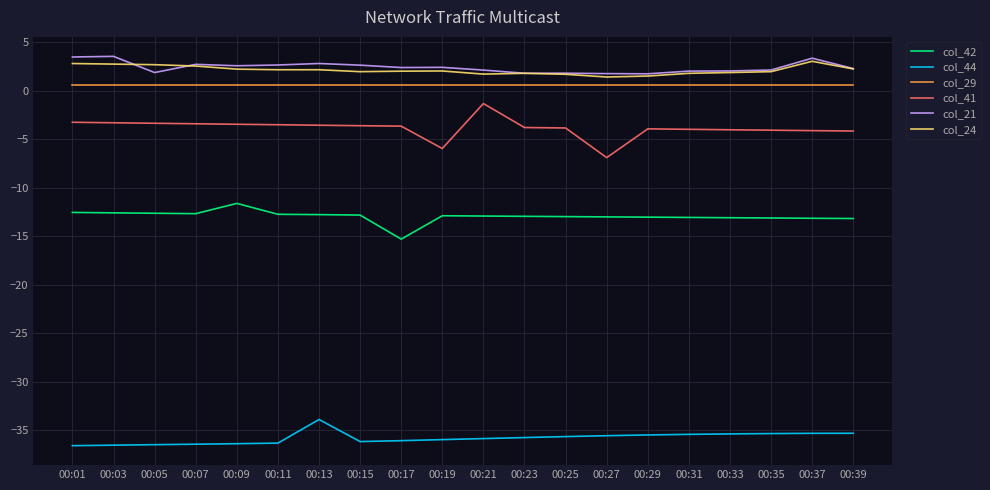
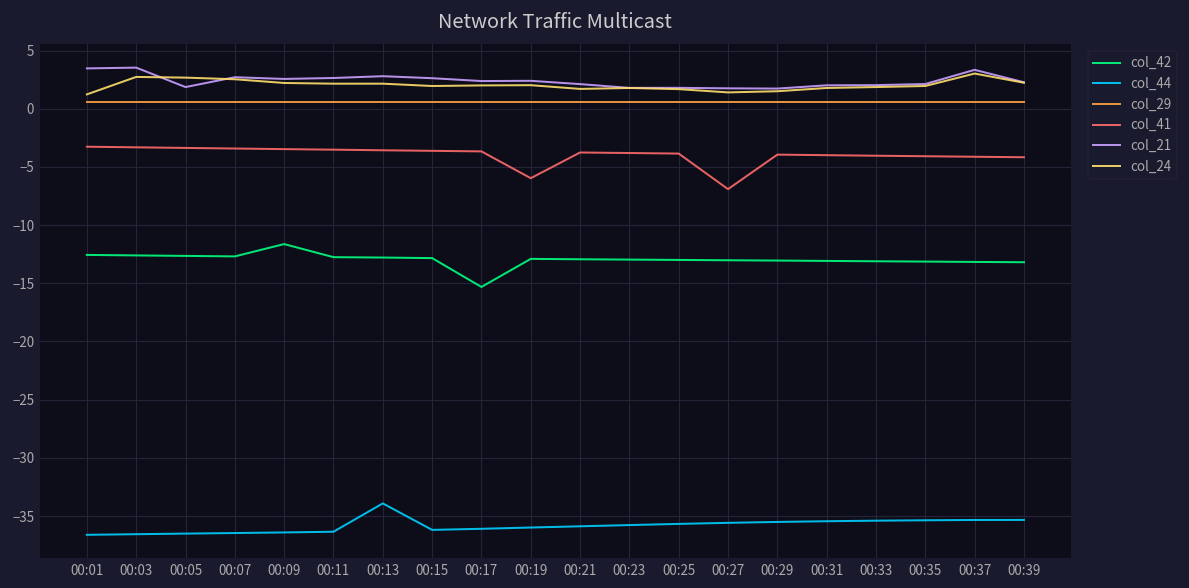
col_24, 00:01: 3 -> 1
col_41, 00:21: -1 -> -4
